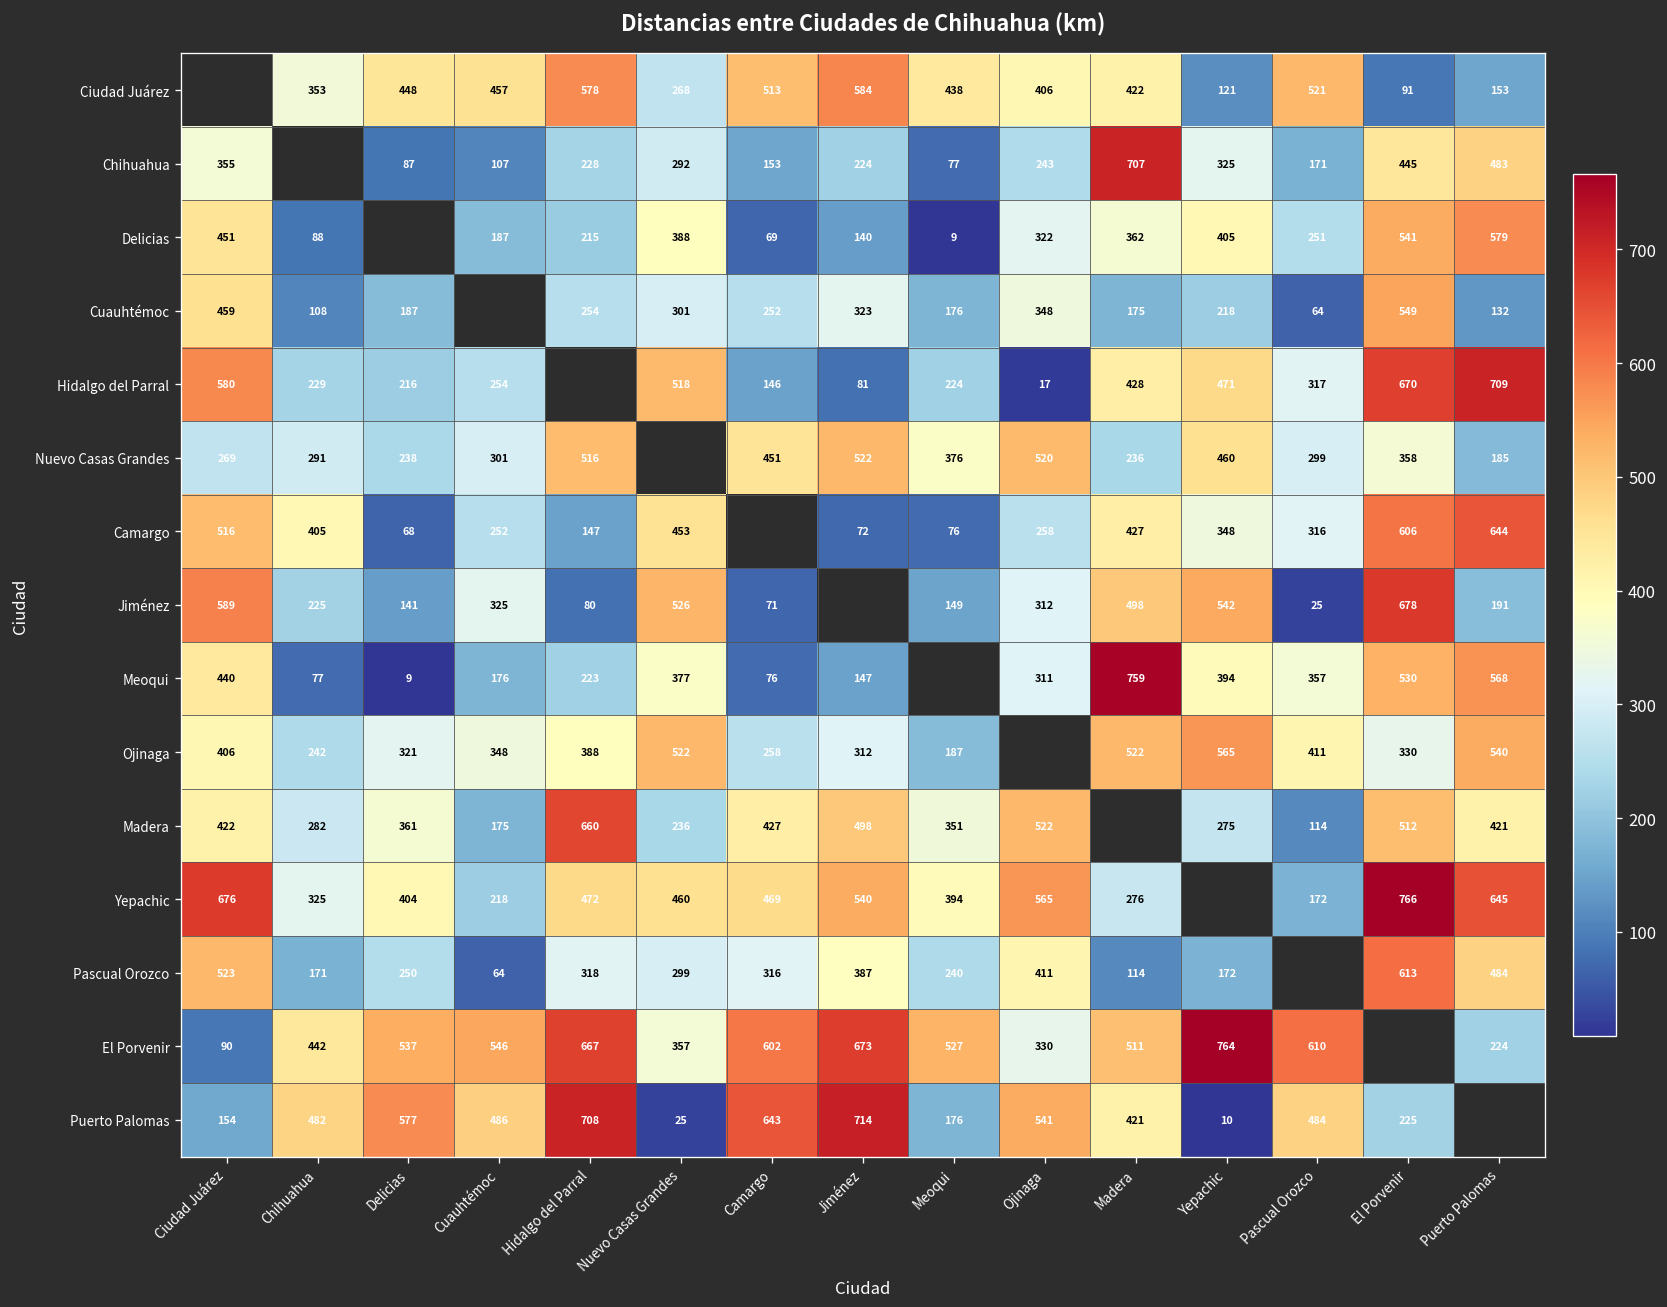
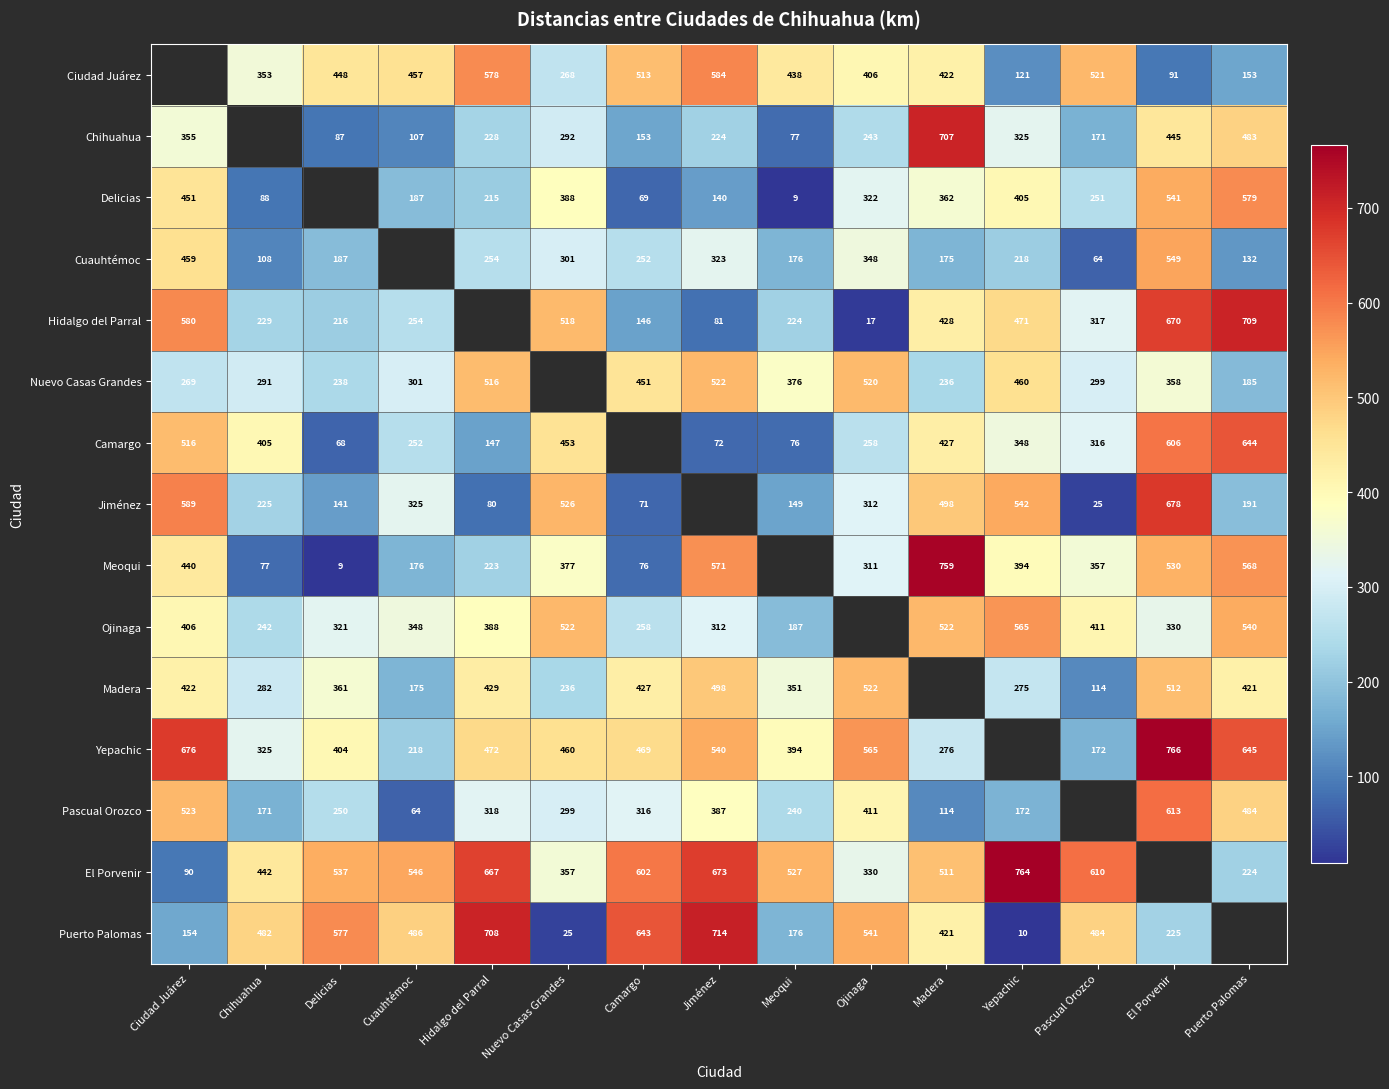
Meoqui, Jiménez: 147 -> 571
Madera, Hidalgo del Parral: 660 -> 429
